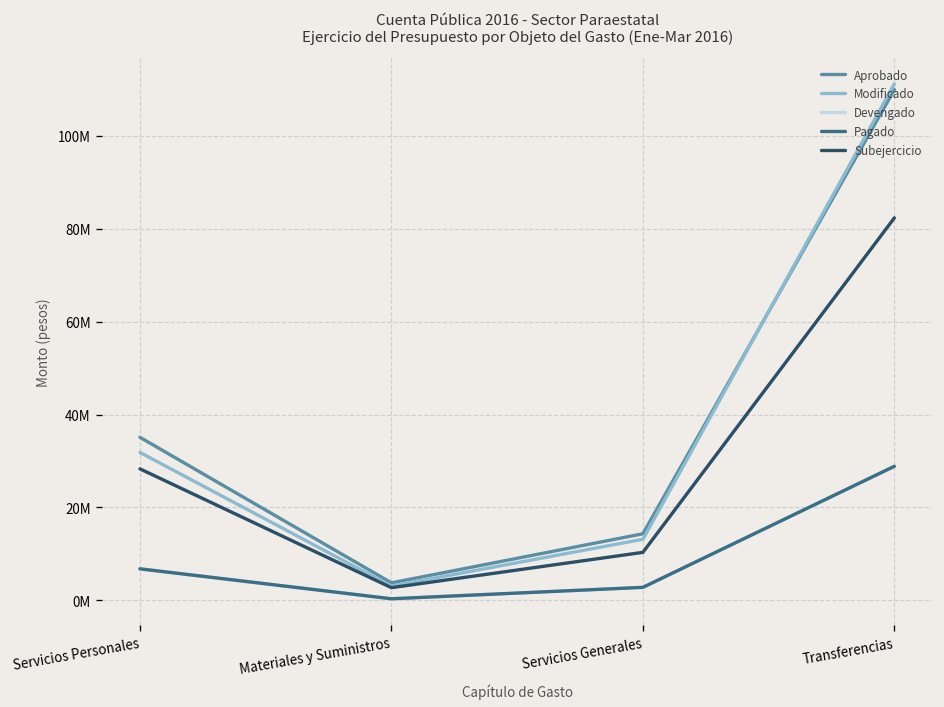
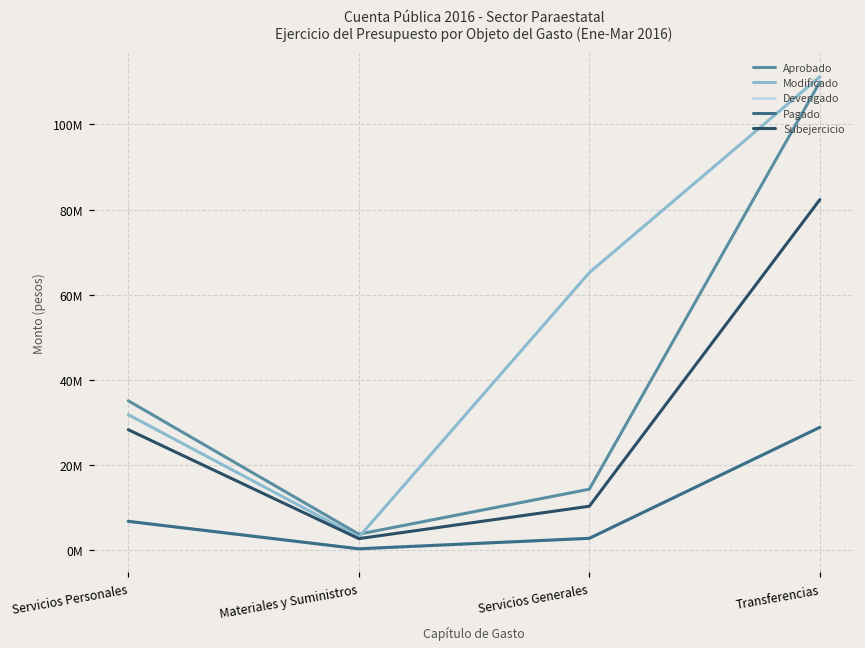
Modificado, Servicios Generales: 13000000 -> 65000000
